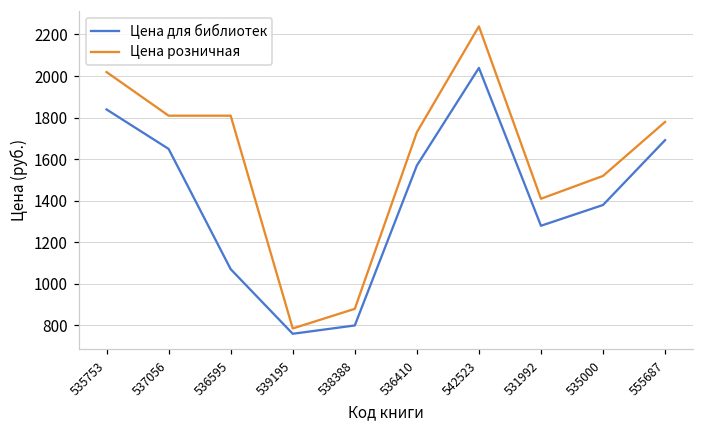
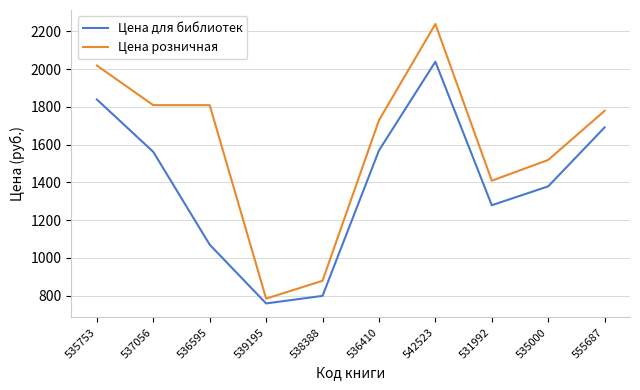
Цена для библиотек, 537056: 1650 -> 1560
